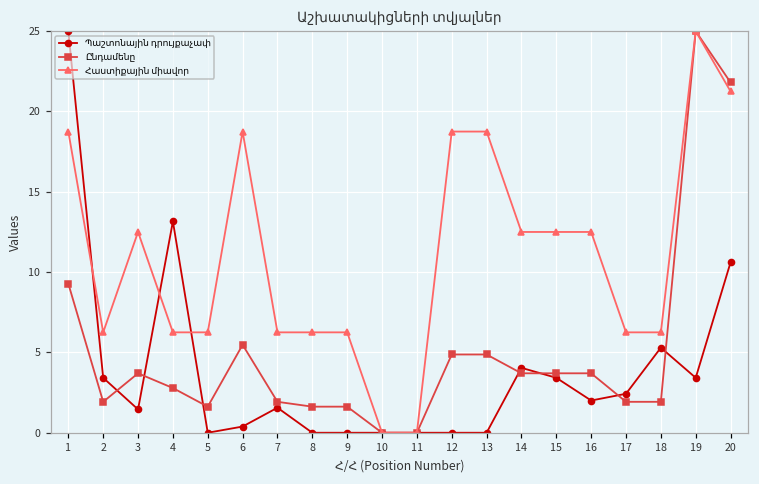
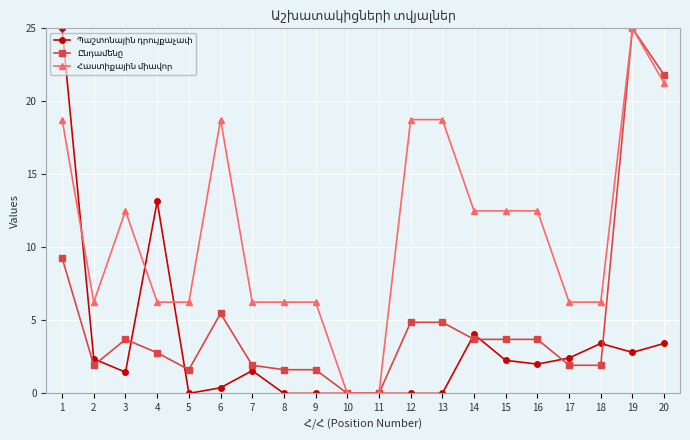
Պաշտոնային դրույքաչափ, 2: 3.4 -> 2.4
Պաշտոնային դրույքաչափ, 15: 3.4 -> 2.3
Պաշտոնային դրույքաչափ, 18: 5.3 -> 3.4
Պաշտոնային դրույքաչափ, 19: 3.4 -> 2.8
Պաշտոնային դրույքաչափ, 20: 10.6 -> 3.4
